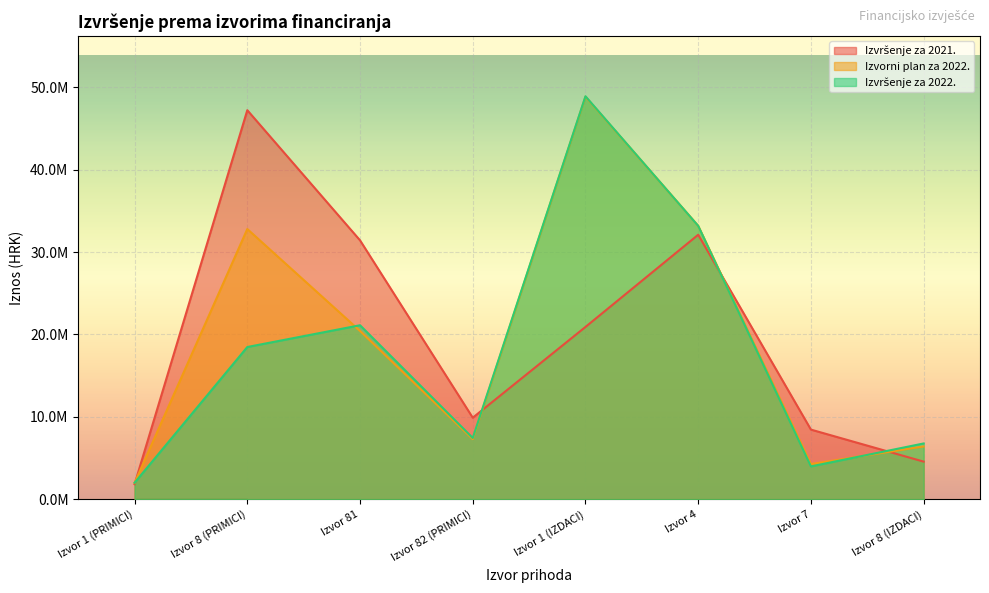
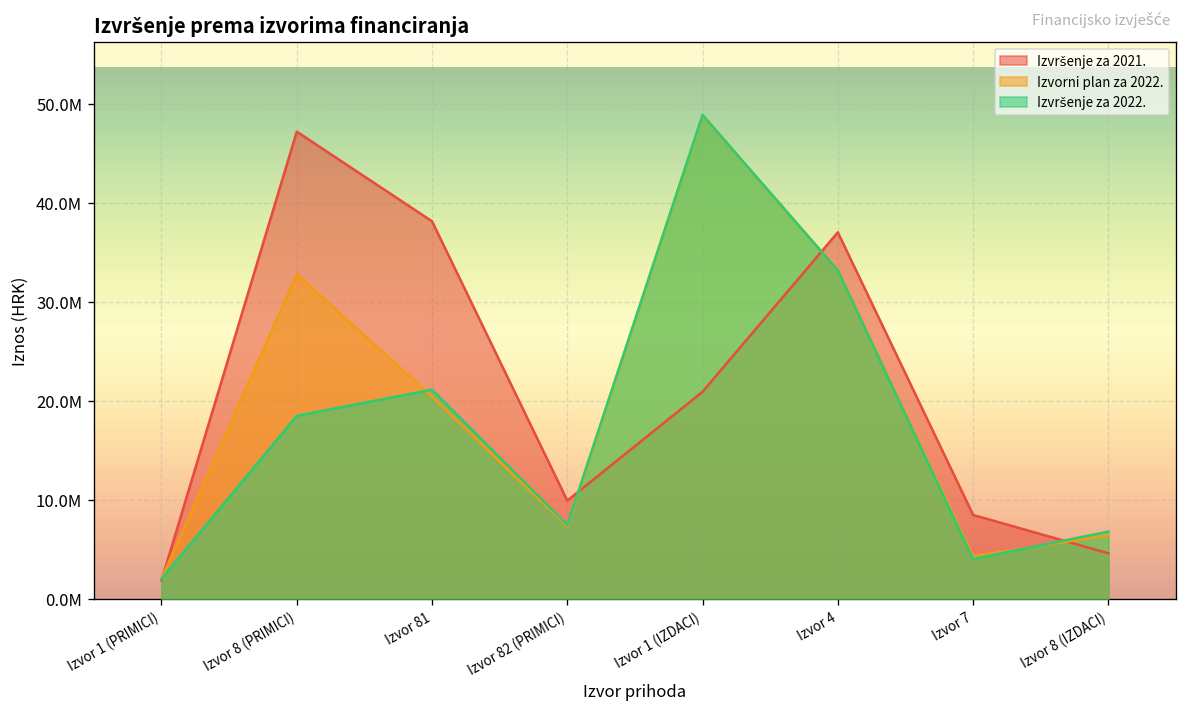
Izvršenje za 2021., Izvor 81: 31000000 -> 38000000
Izvršenje za 2021., Izvor 4: 32000000 -> 37000000
